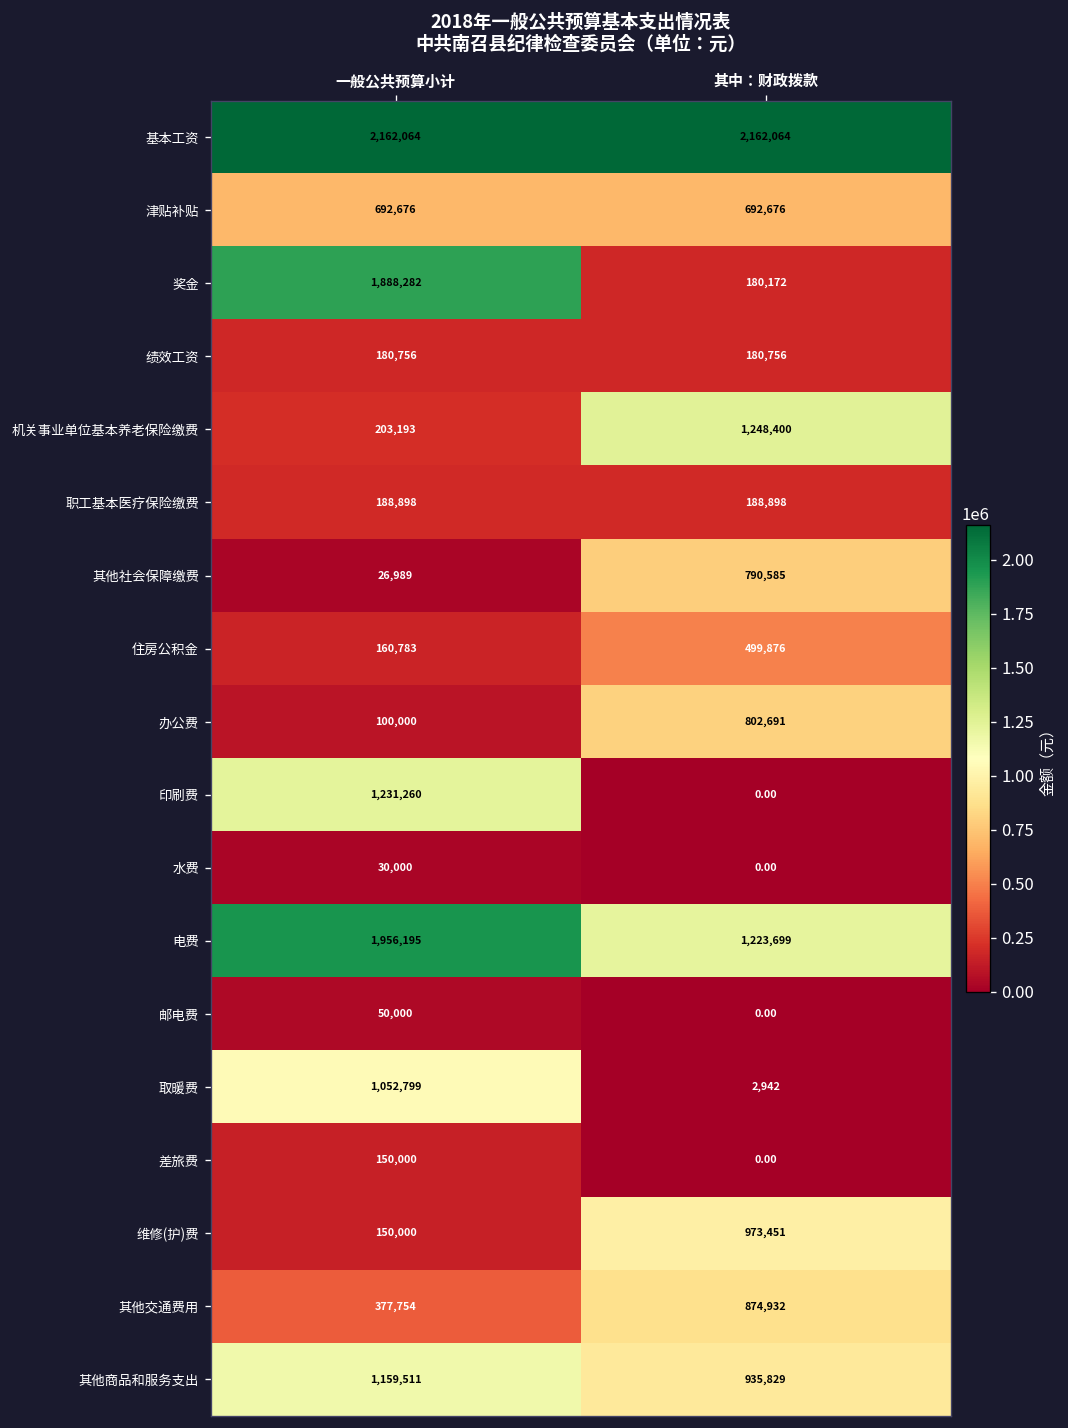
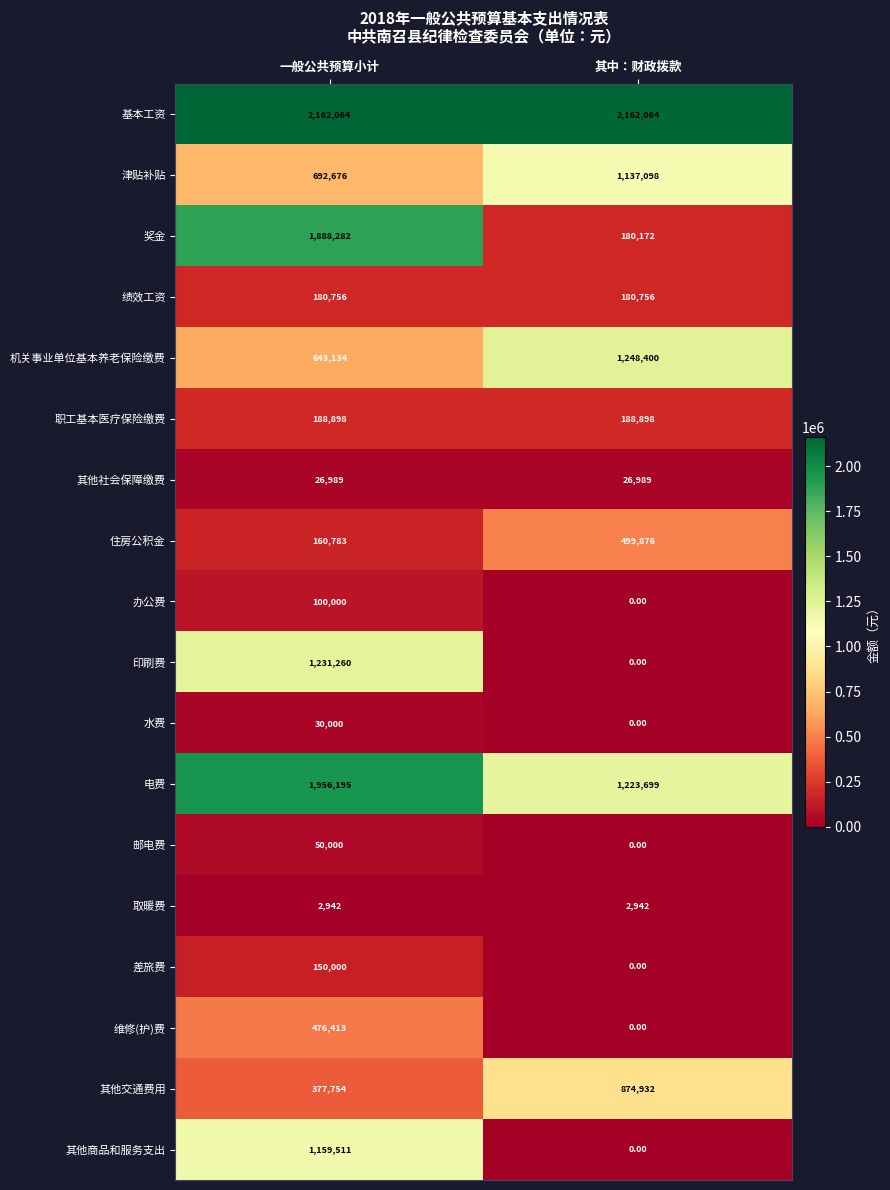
津贴补贴, 其中：财政拨款: 692,676 -> 1,137,098
机关事业单位基本养老保险缴费, 一般公共预算小计: 203,193 -> 643,134
其他社会保障缴费, 其中：财政拨款: 790,585 -> 26,989
办公费, 其中：财政拨款: 802,691 -> 0.00
取暖费, 一般公共预算小计: 1,052,799 -> 2,942
维修(护)费, 一般公共预算小计: 150,000 -> 476,413
维修(护)费, 其中：财政拨款: 973,451 -> 0.00
其他商品和服务支出, 其中：财政拨款: 935,829 -> 0.00
